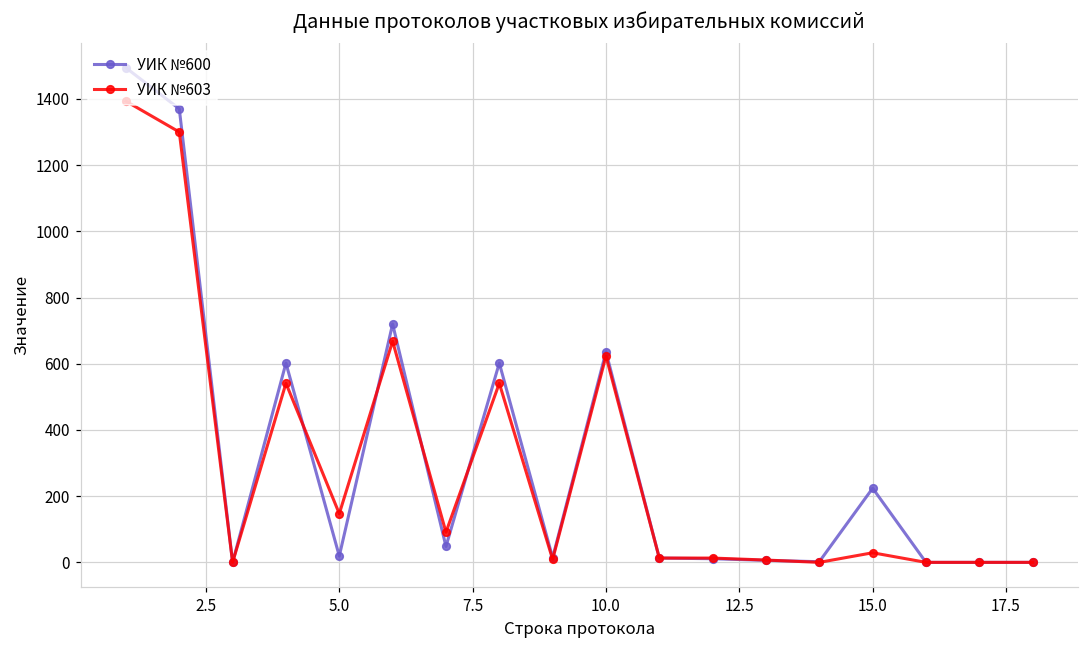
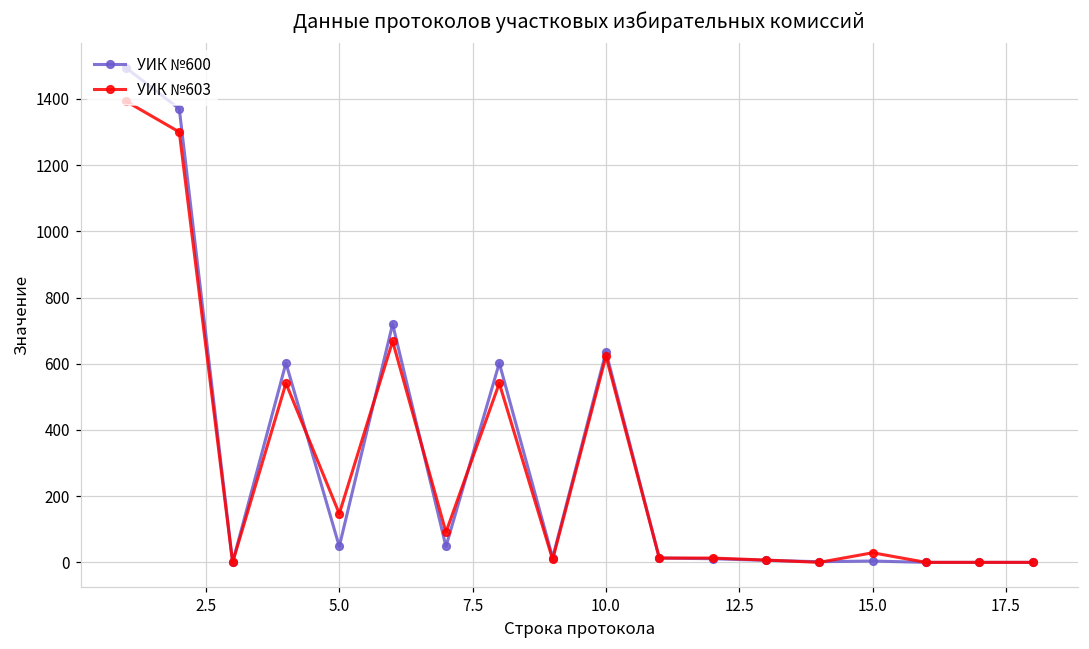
УИК №600, 5.0: 20 -> 50
УИК №600, 15.0: 220 -> 0
